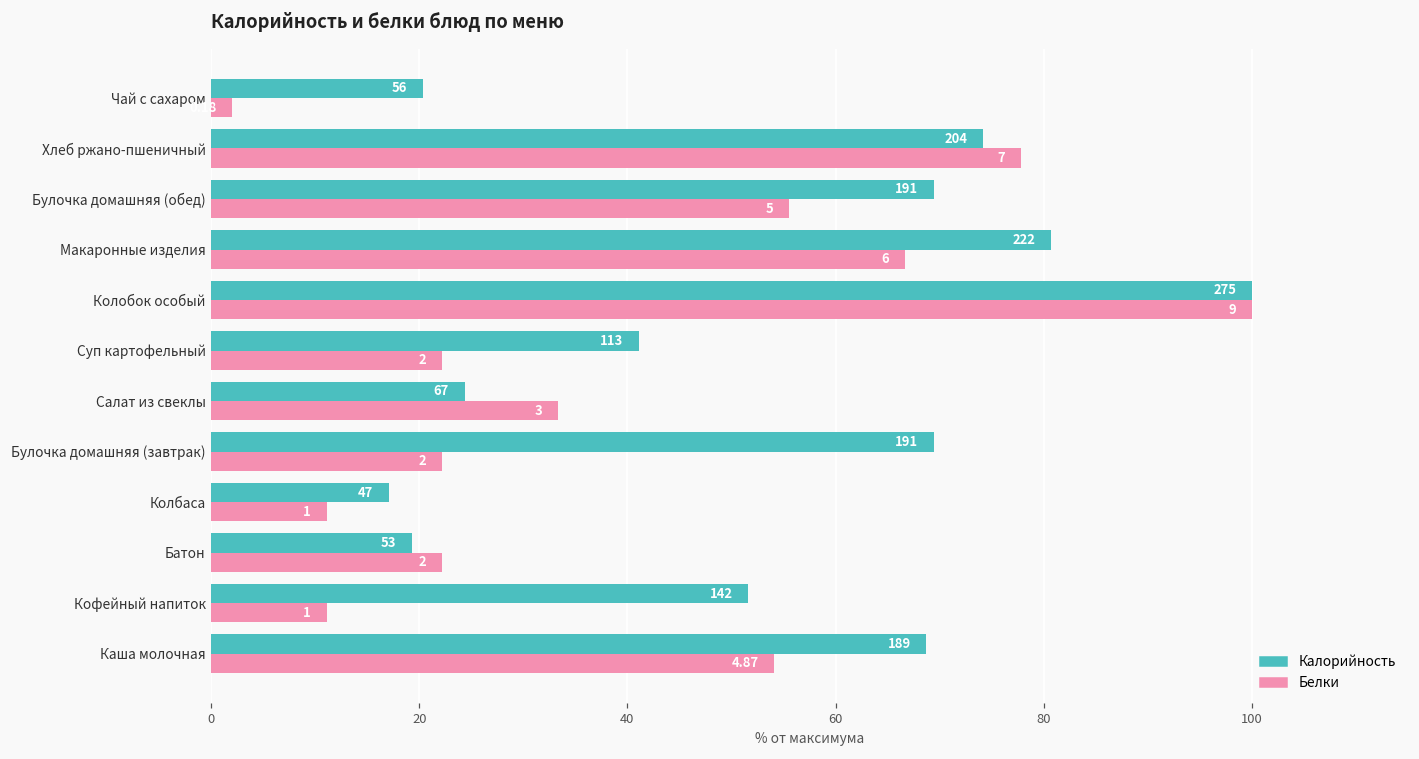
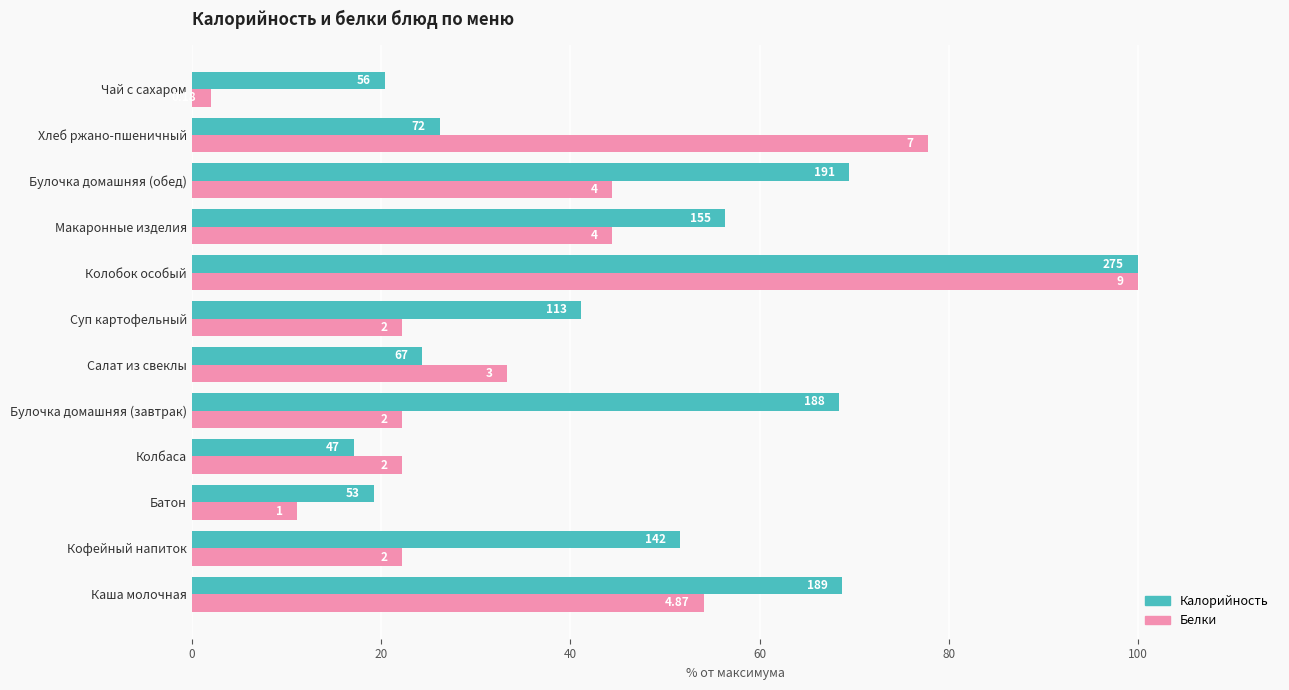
Калорийность, Хлеб ржано-пшеничный: 204 -> 72
Белки, Булочка домашняя (обед): 5 -> 4
Калорийность, Макаронные изделия: 222 -> 155
Белки, Макаронные изделия: 6 -> 4
Калорийность, Булочка домашняя (завтрак): 191 -> 188
Белки, Колбаса: 1 -> 2
Белки, Батон: 2 -> 1
Белки, Кофейный напиток: 1 -> 2
